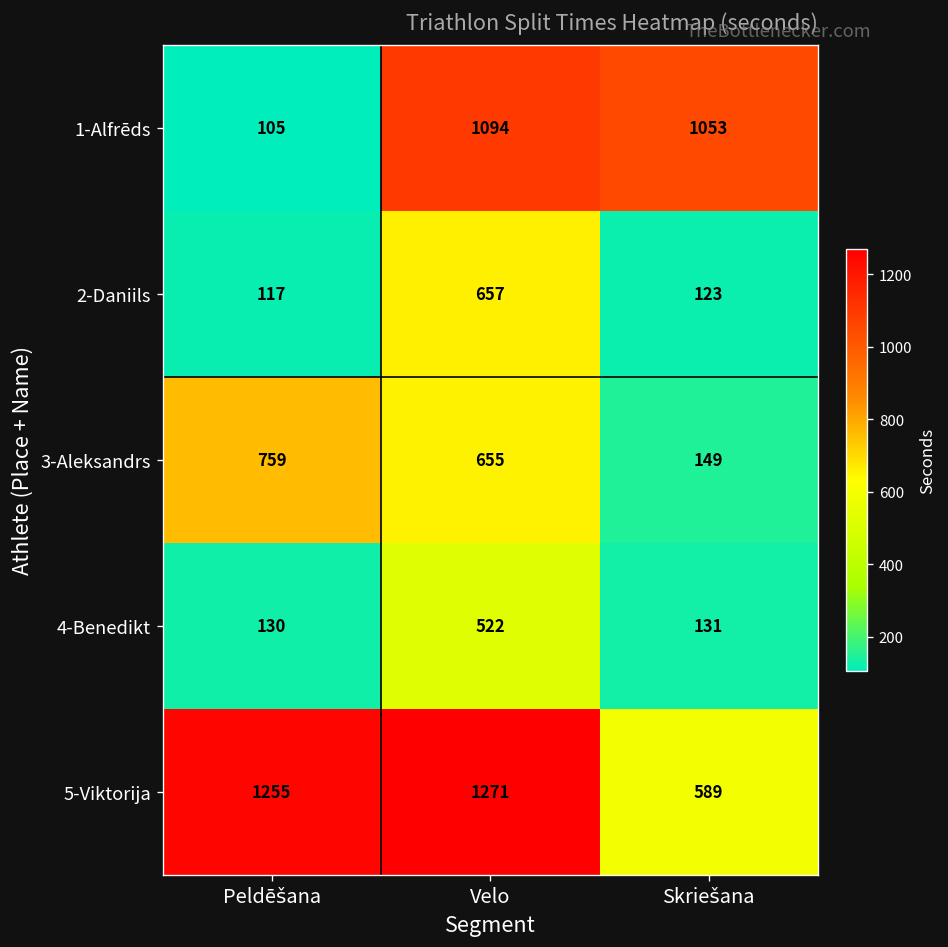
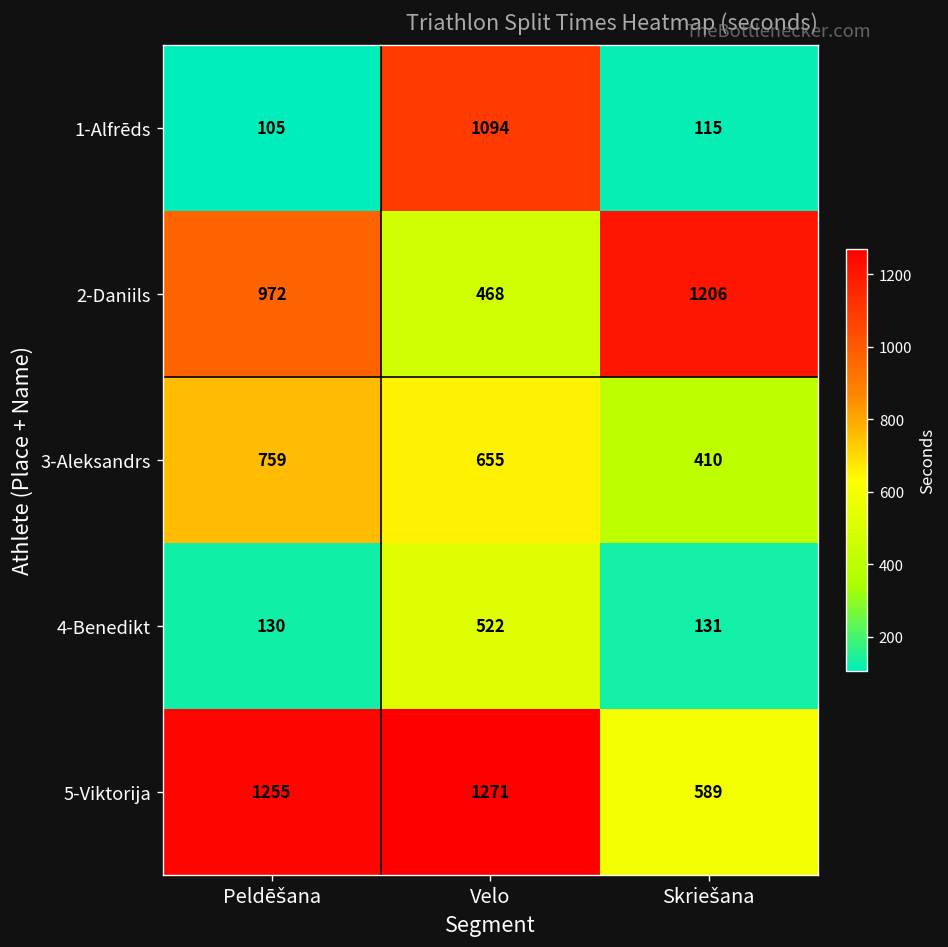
1-Alfrēds, Skriešana: 1053 -> 115
2-Daniils, Peldēšana: 117 -> 972
2-Daniils, Velo: 657 -> 468
2-Daniils, Skriešana: 123 -> 1206
3-Aleksandrs, Skriešana: 149 -> 410
